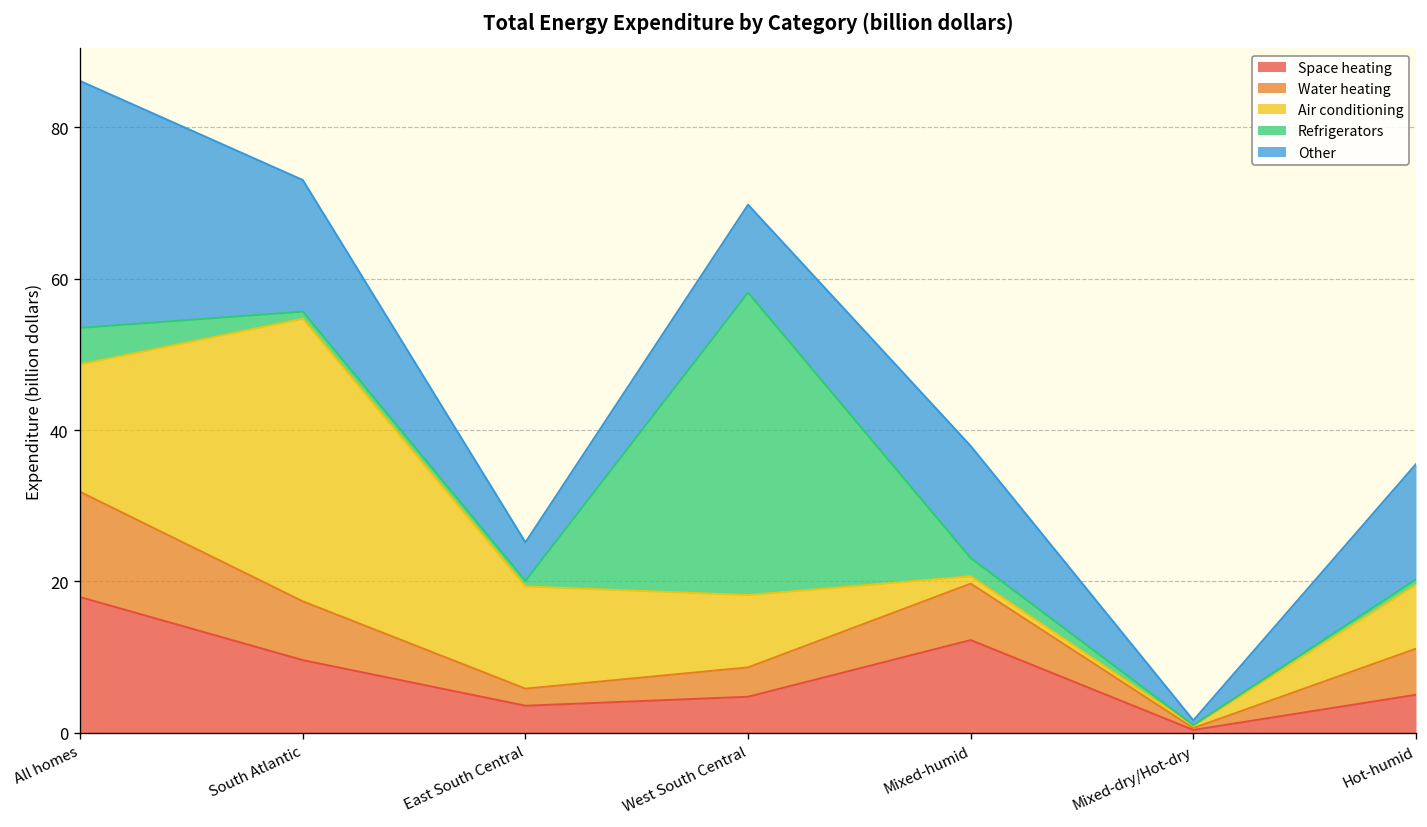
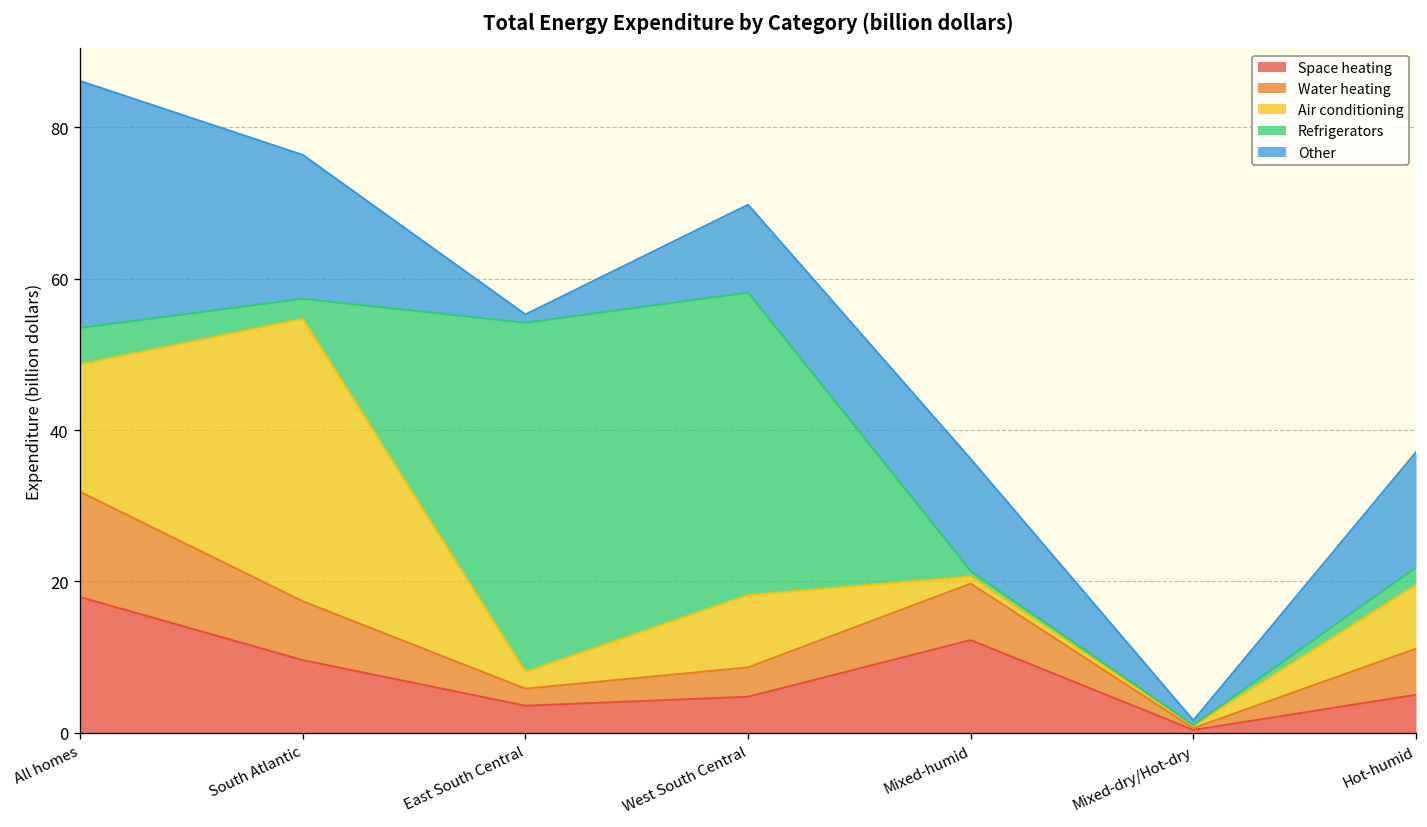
Refrigerators, South Atlantic: 1 -> 3
Other, South Atlantic: 17 -> 19
Air conditioning, East South Central: 14 -> 2
Refrigerators, East South Central: 1 -> 46
Other, East South Central: 5 -> 1
Refrigerators, Mixed-humid: 2 -> 1
Refrigerators, Hot-humid: 1 -> 2
